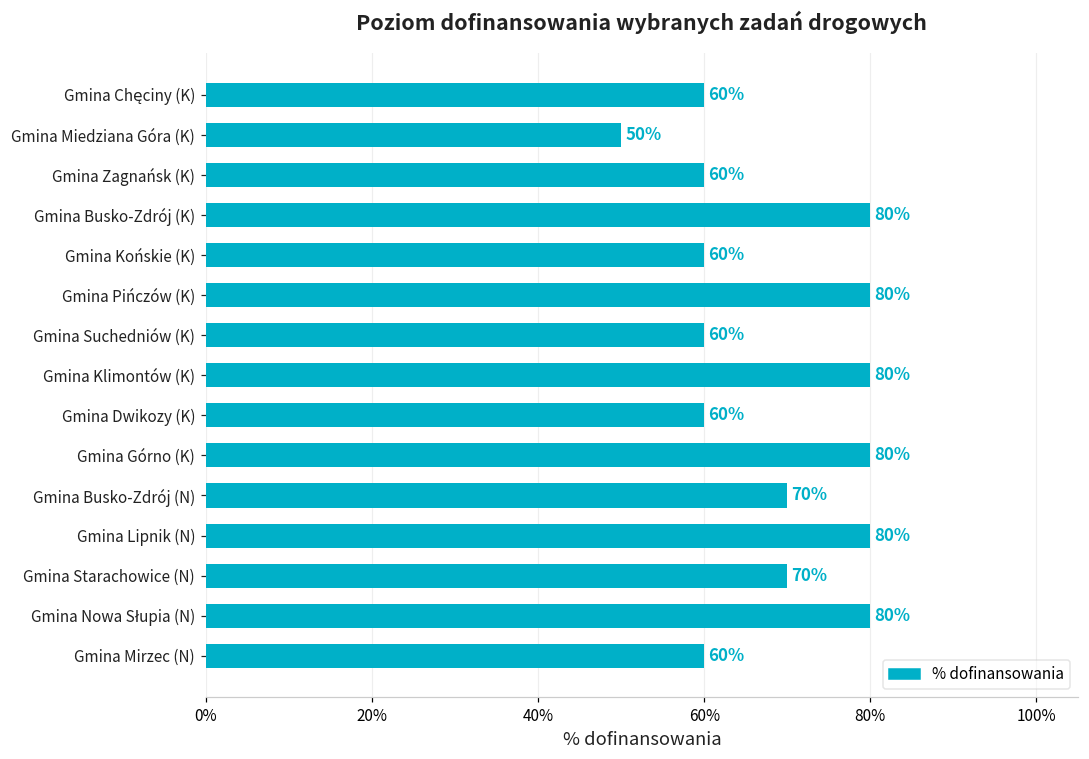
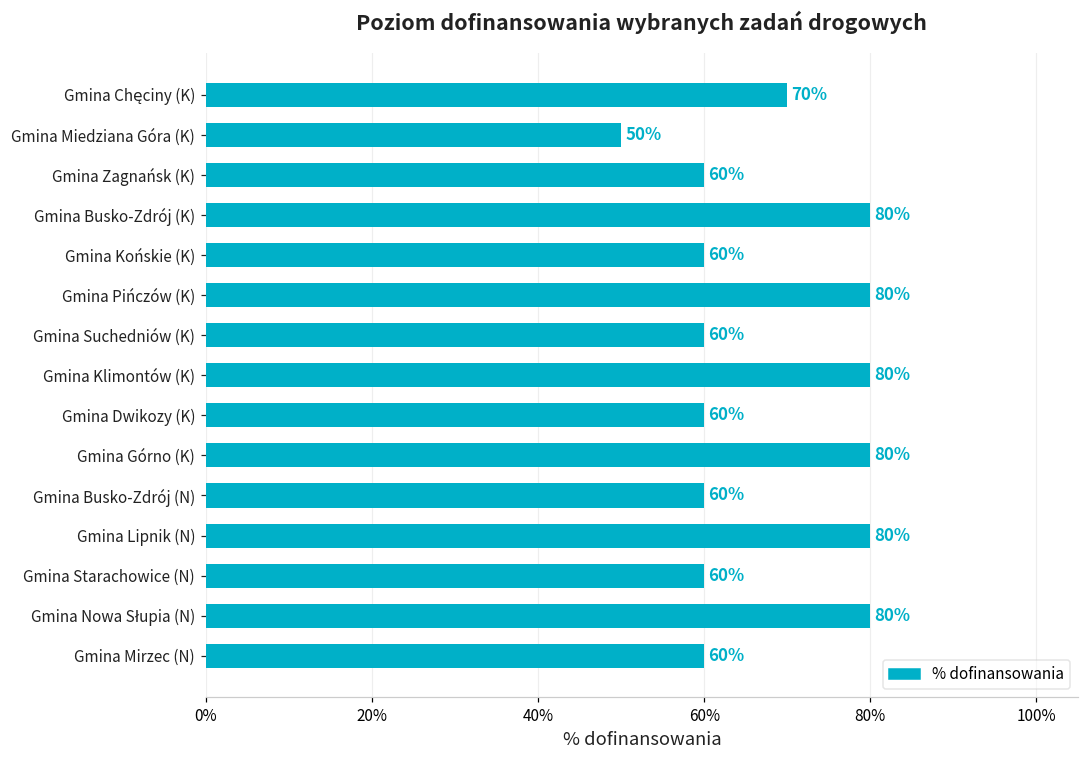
Gmina Chęciny (K): 60% -> 70%
Gmina Busko-Zdrój (N): 70% -> 60%
Gmina Starachowice (N): 70% -> 60%
